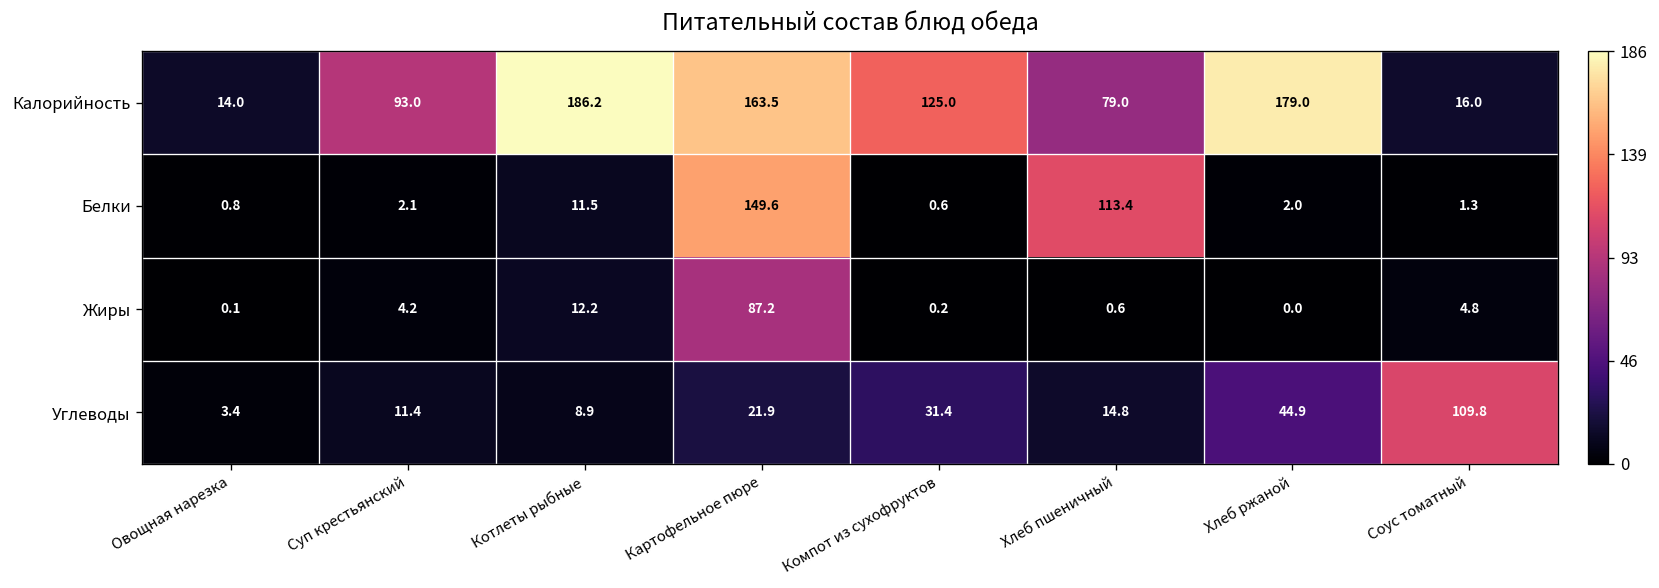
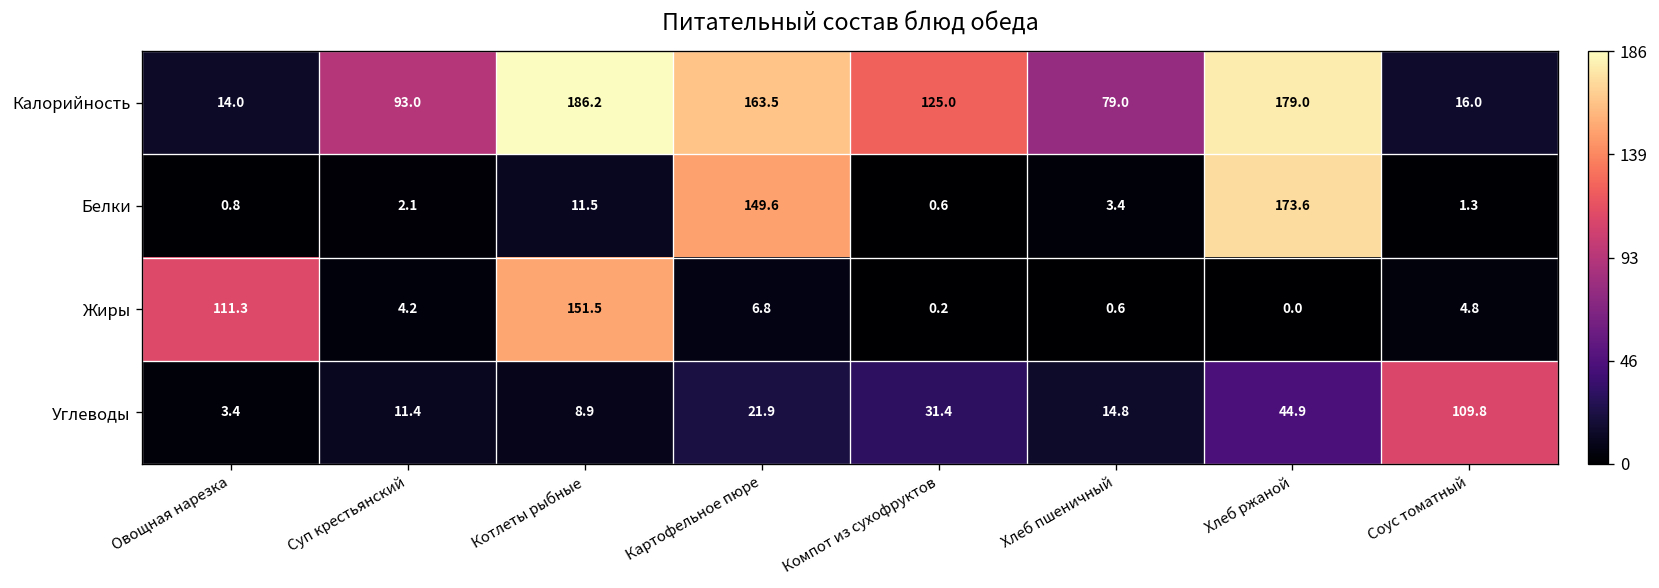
Белки, Хлеб пшеничный: 113.4 -> 3.4
Белки, Хлеб ржаной: 2.0 -> 173.6
Жиры, Овощная нарезка: 0.1 -> 111.3
Жиры, Котлеты рыбные: 12.2 -> 151.5
Жиры, Картофельное пюре: 87.2 -> 6.8
